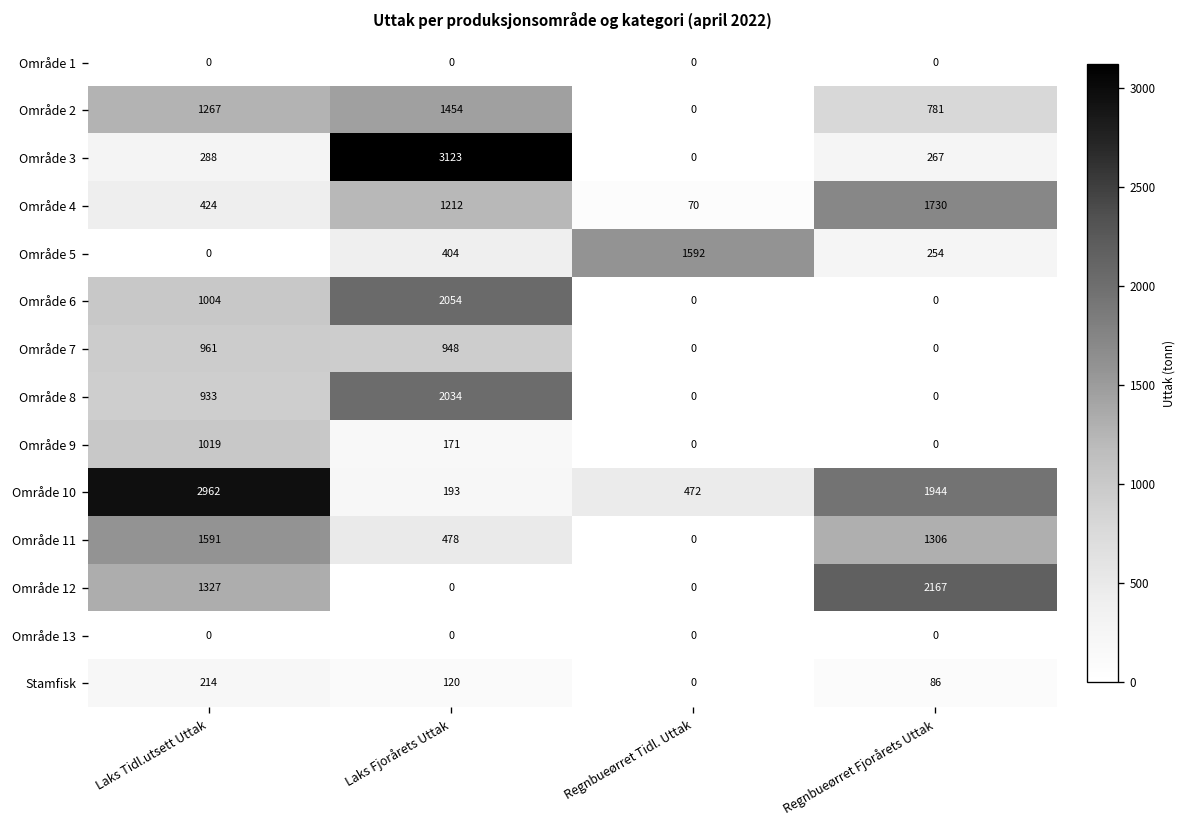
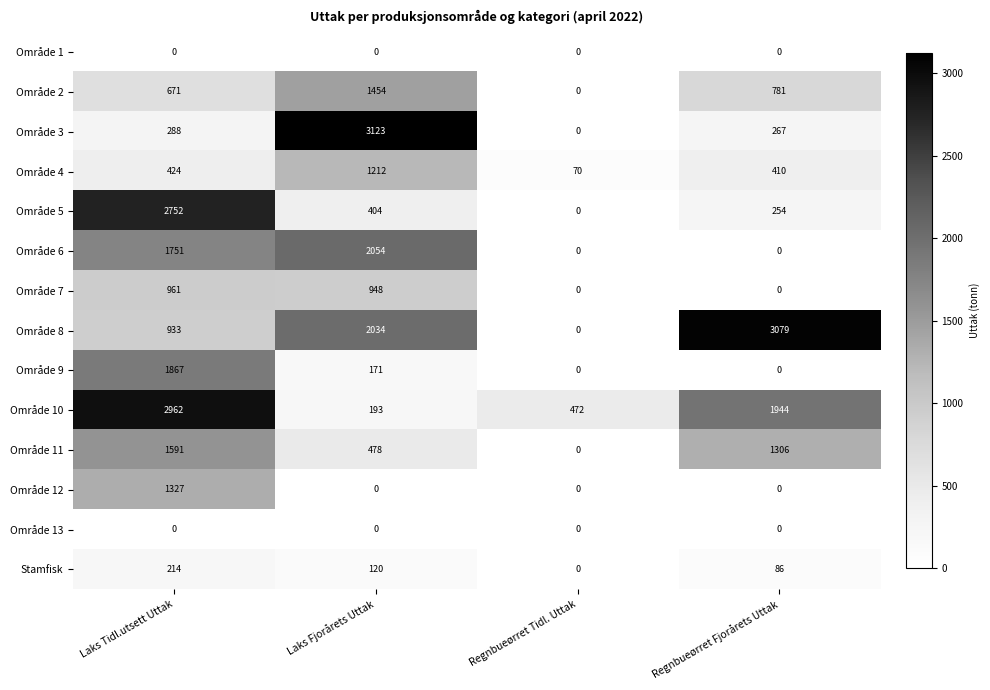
Område 2, Laks Tidl.utsett Uttak: 1267 -> 671
Område 4, Regnbueørret Fjorårets Uttak: 1730 -> 410
Område 5, Laks Tidl.utsett Uttak: 0 -> 2752
Område 5, Regnbueørret Tidl. Uttak: 1592 -> 0
Område 6, Laks Tidl.utsett Uttak: 1004 -> 1751
Område 8, Regnbueørret Fjorårets Uttak: 0 -> 3079
Område 9, Laks Tidl.utsett Uttak: 1019 -> 1867
Område 12, Regnbueørret Fjorårets Uttak: 2167 -> 0
